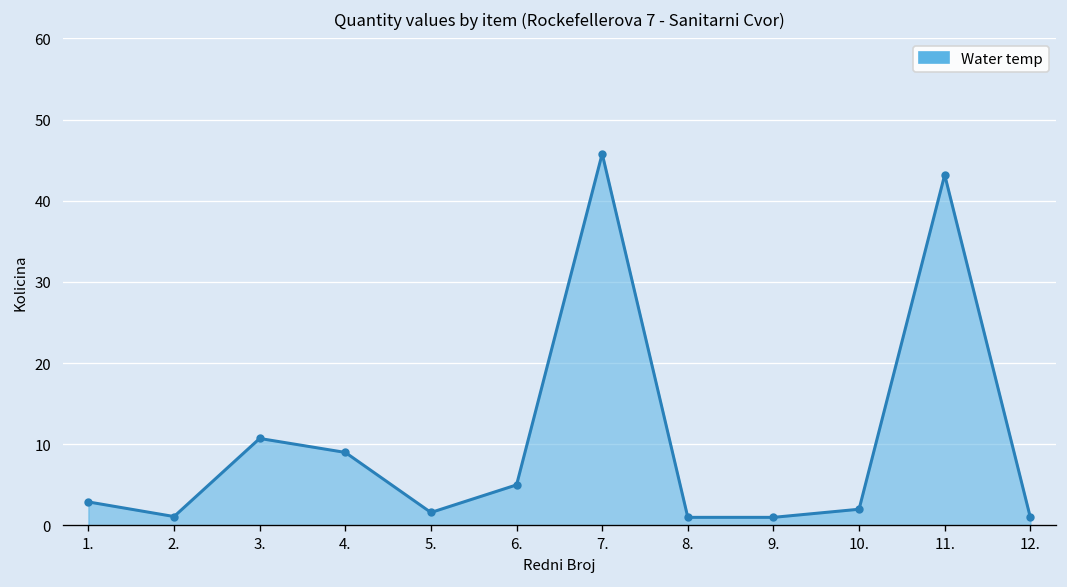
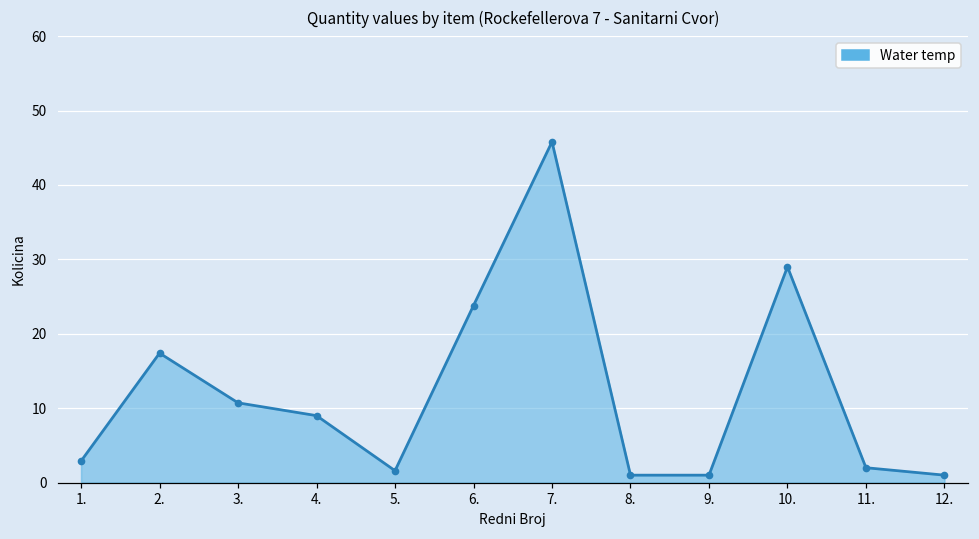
2.: 1 -> 17
6.: 5 -> 24
10.: 2 -> 29
11.: 43 -> 2
